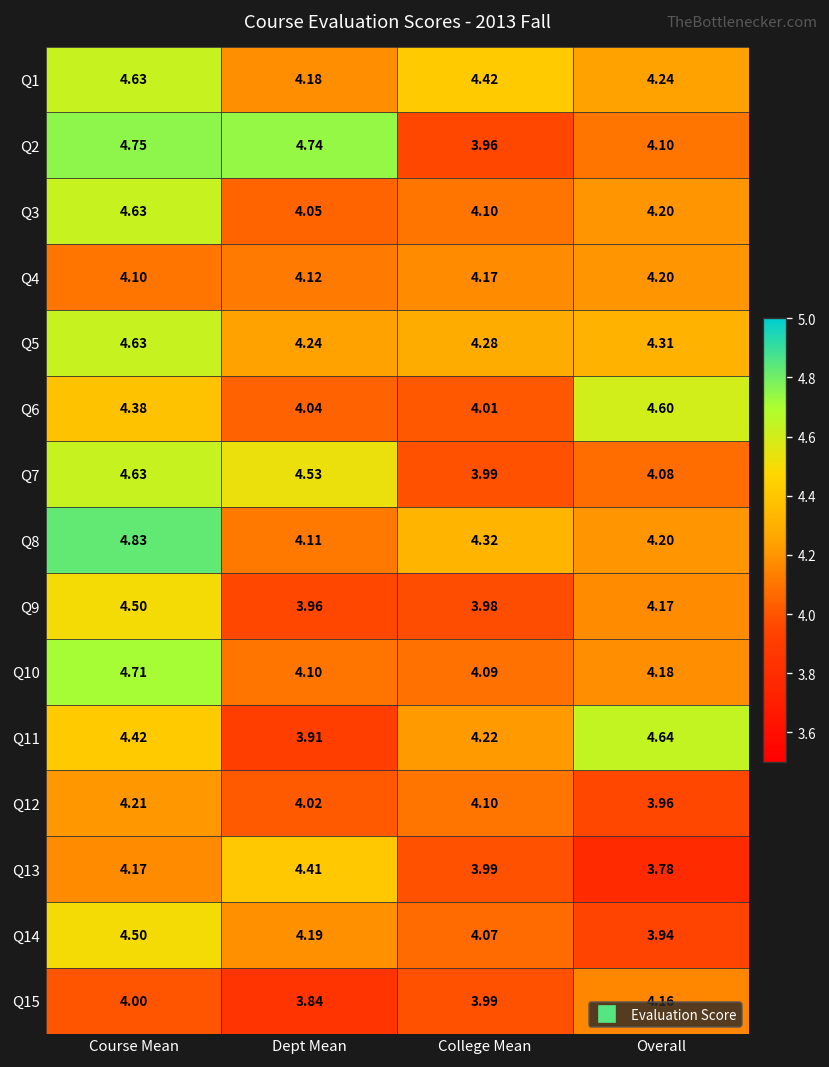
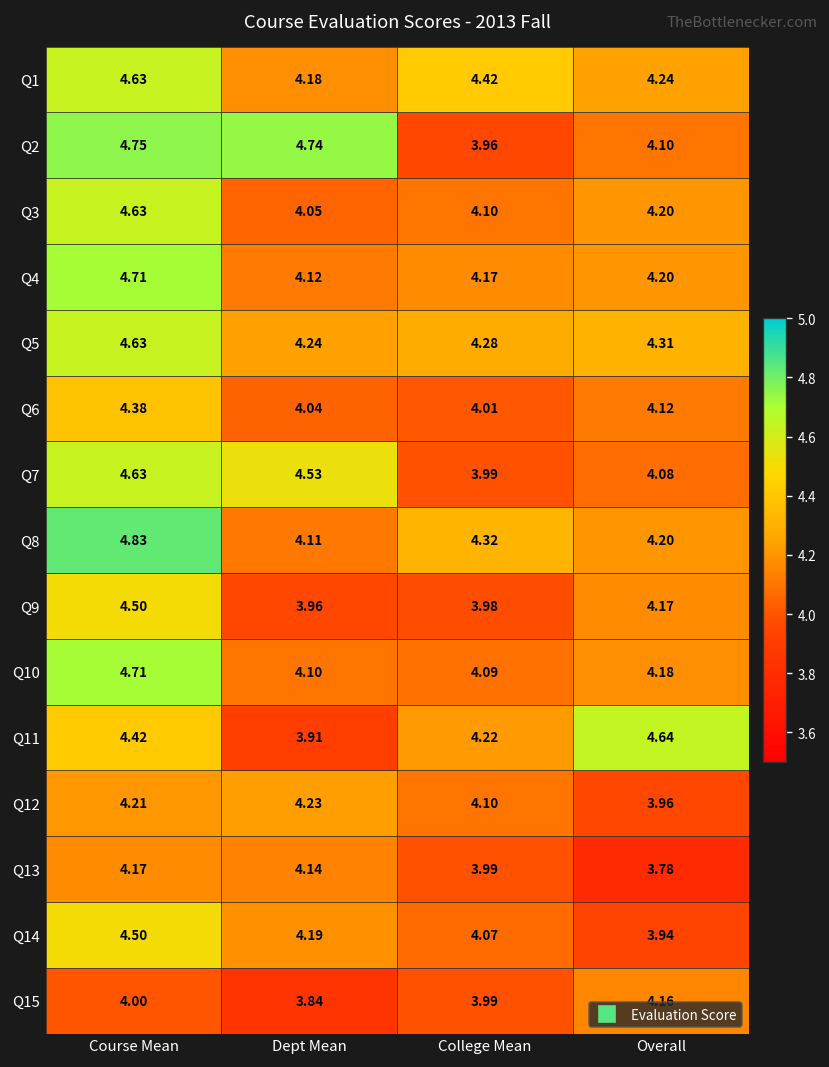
Q4, Course Mean: 4.10 -> 4.71
Q6, Overall: 4.60 -> 4.12
Q12, Dept Mean: 4.02 -> 4.23
Q13, Dept Mean: 4.41 -> 4.14
